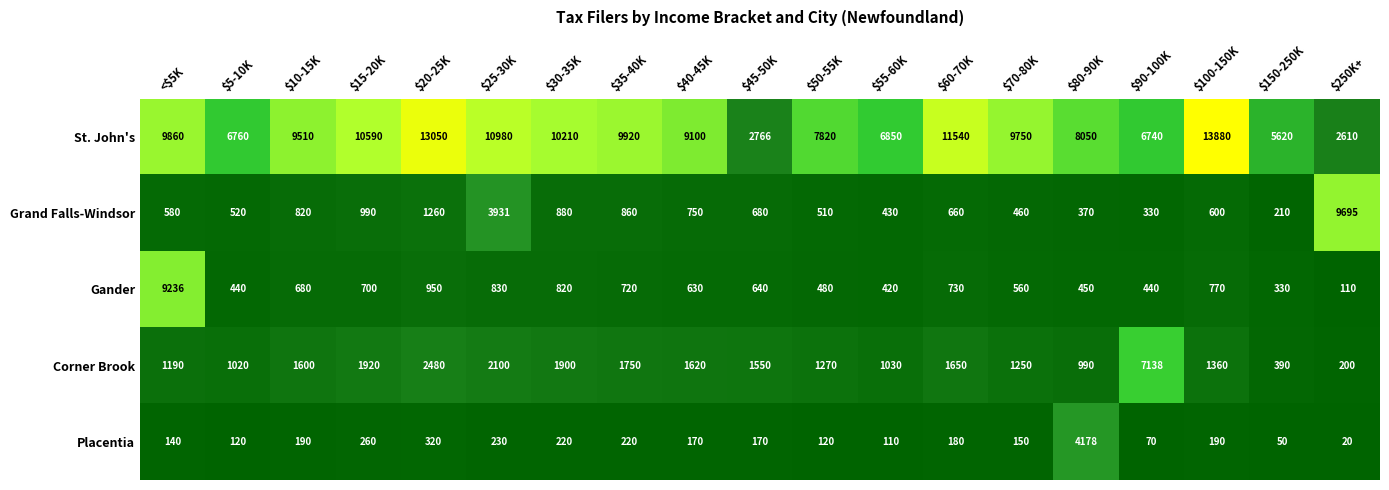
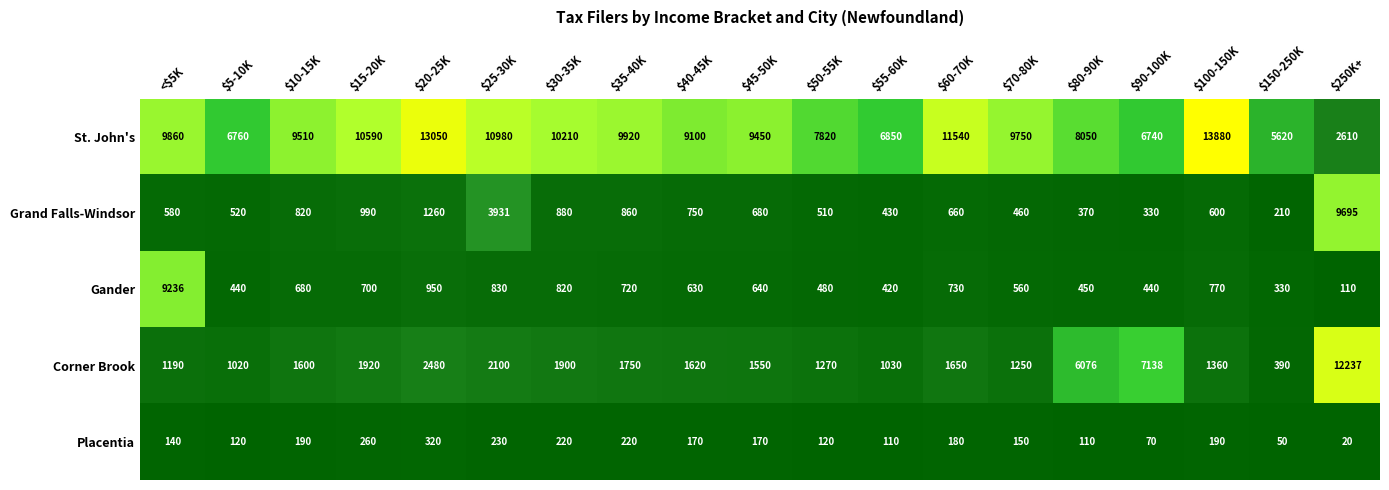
St. John's, $45-50K: 2766 -> 9450
Corner Brook, $80-90K: 990 -> 6076
Corner Brook, $250K+: 200 -> 12237
Placentia, $80-90K: 4178 -> 110
